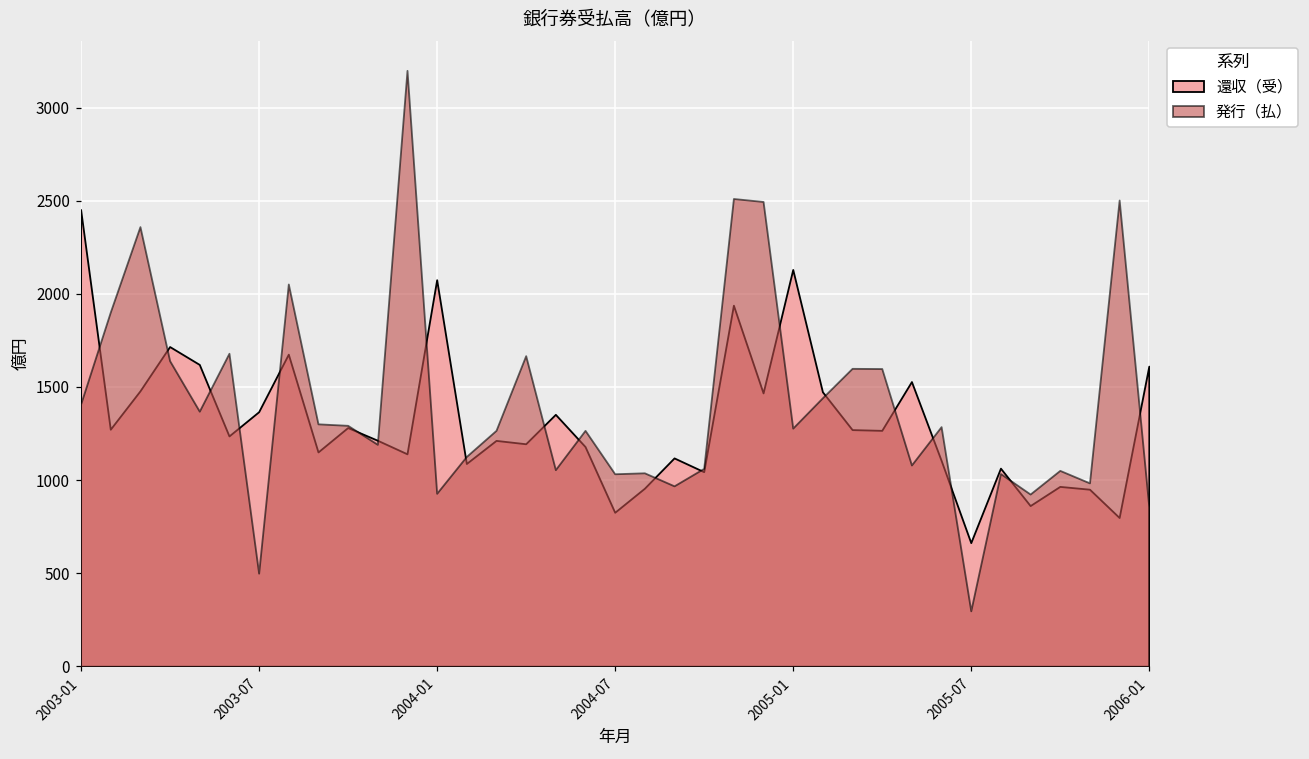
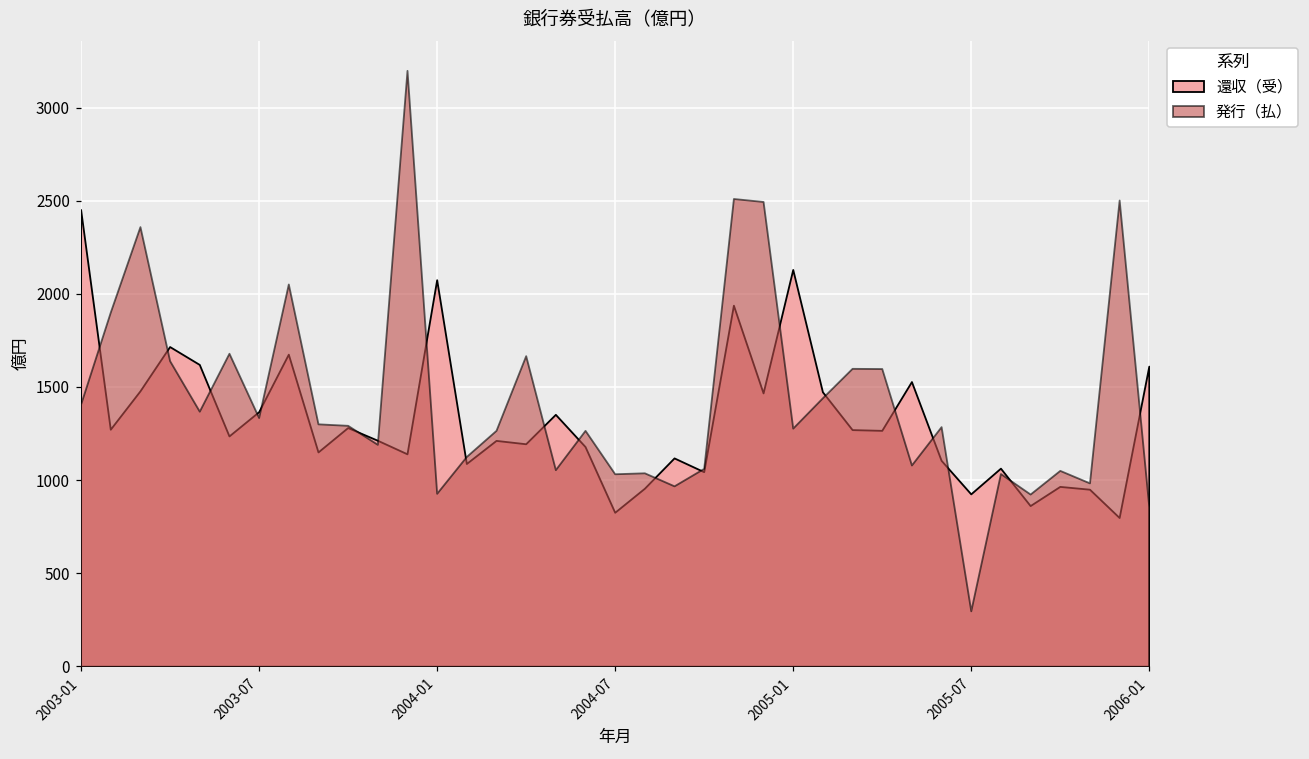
発行（払）, 2003-07: 500 -> 1340
還収（受）, 2005-07: 660 -> 930
